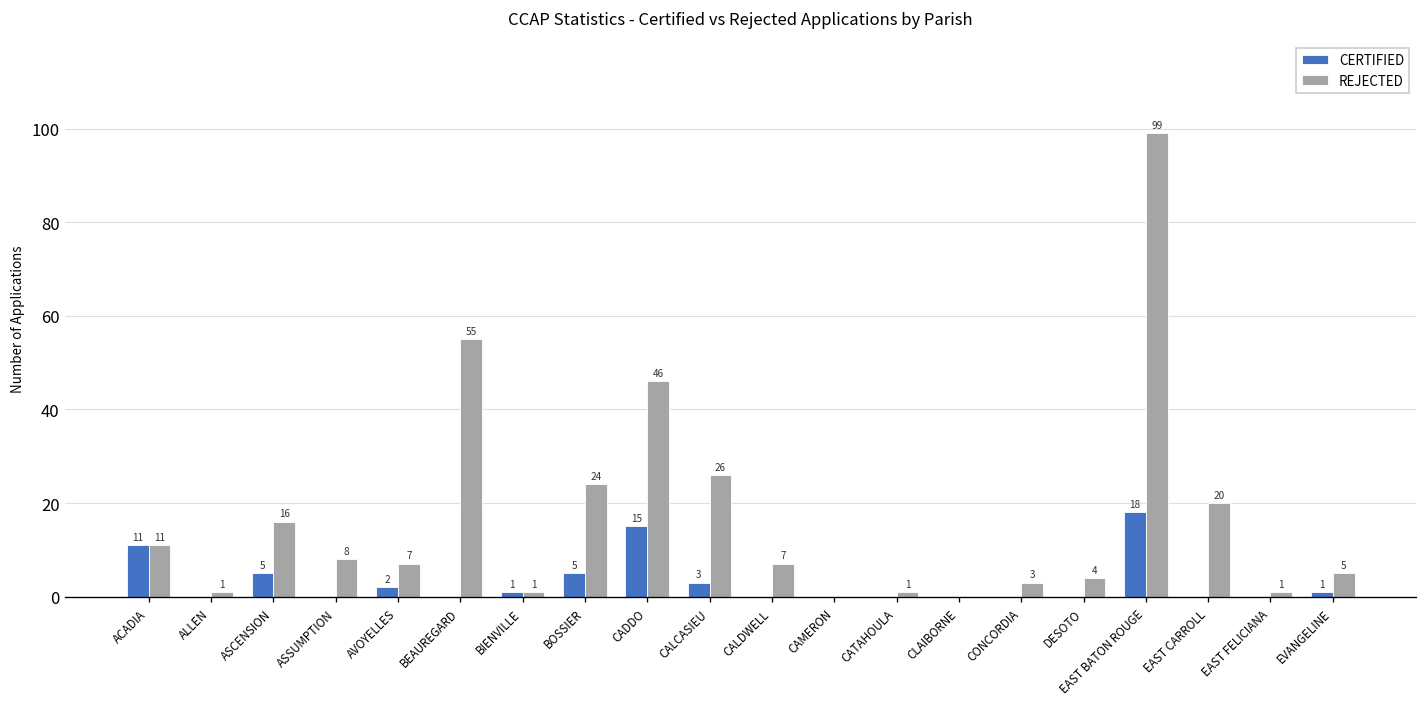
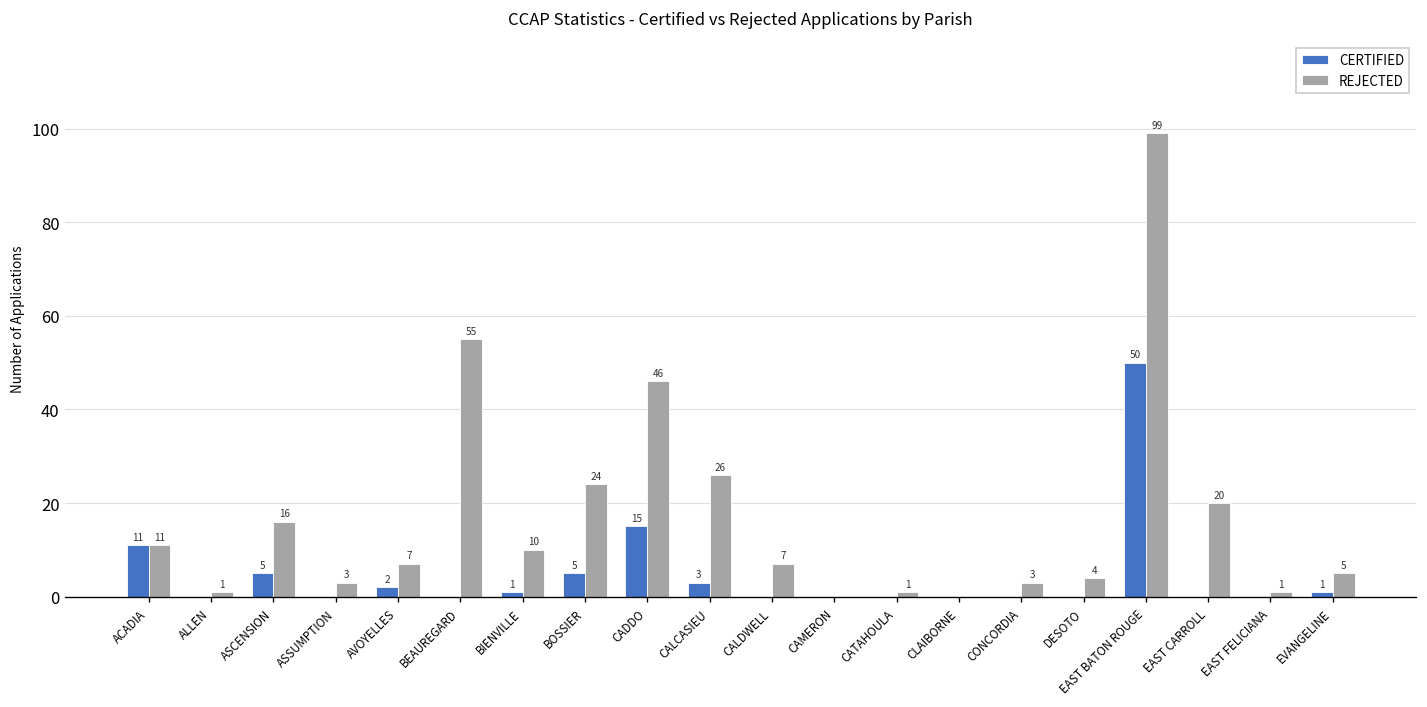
REJECTED, ASSUMPTION: 8 -> 3
REJECTED, BIENVILLE: 1 -> 10
CERTIFIED, EAST BATON ROUGE: 18 -> 50
